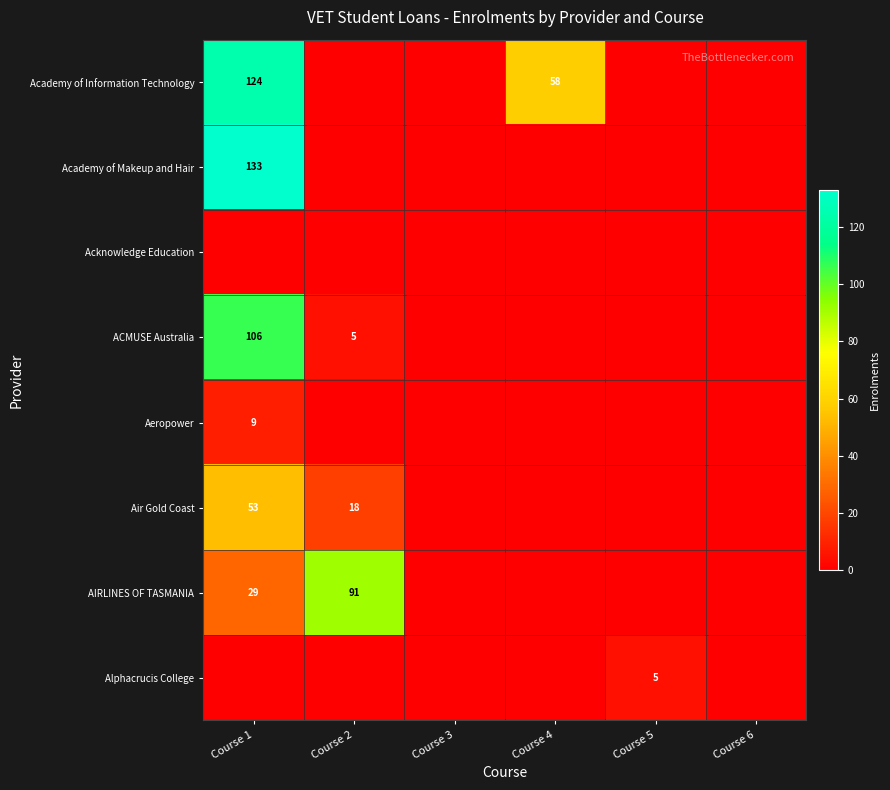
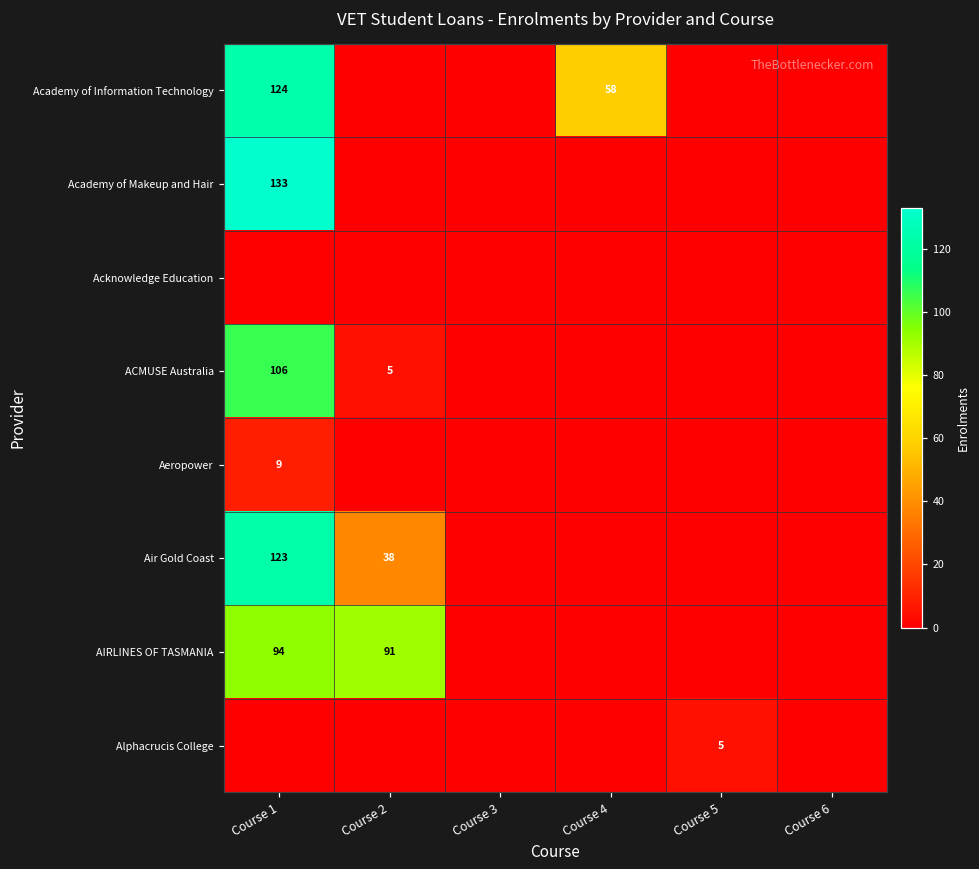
Air Gold Coast, Course 1: 53 -> 123
Air Gold Coast, Course 2: 18 -> 38
AIRLINES OF TASMANIA, Course 1: 29 -> 94
